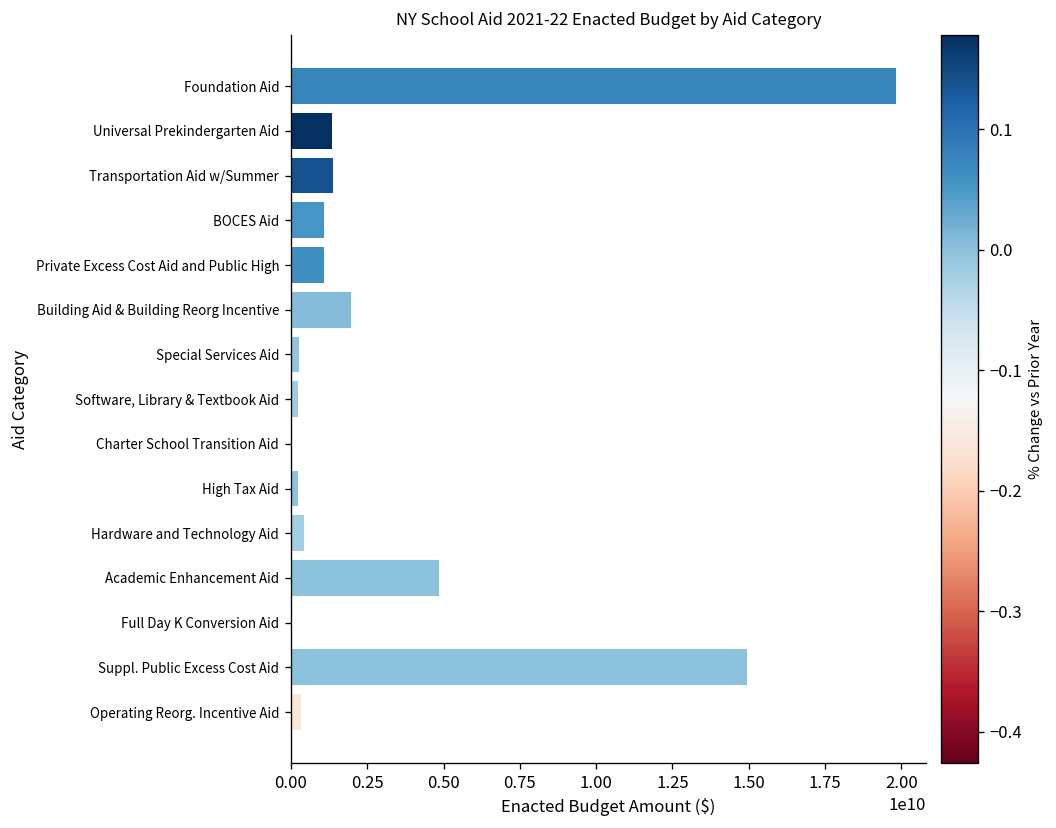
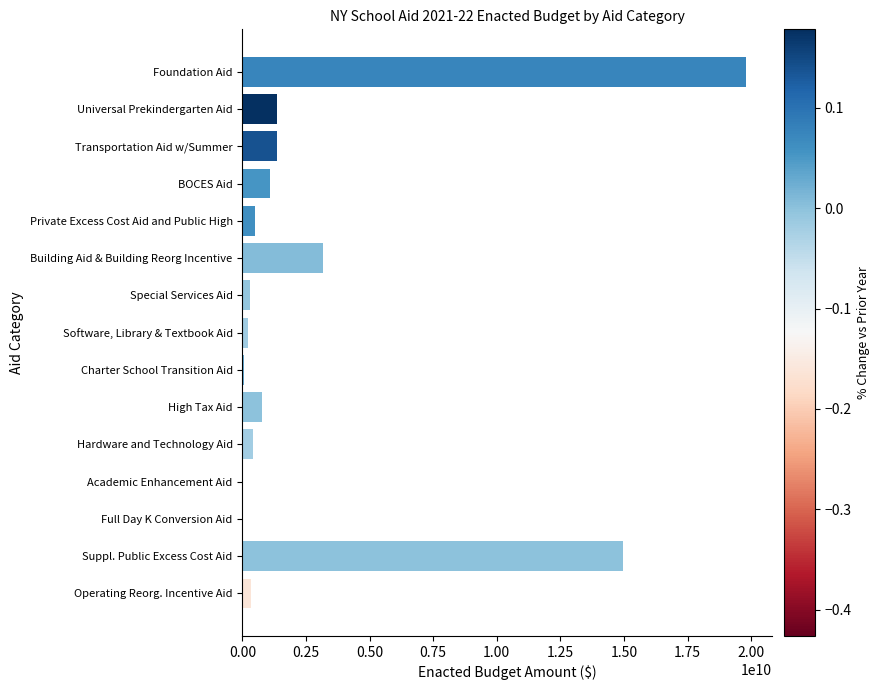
Private Excess Cost Aid and Public High: 1100000000 -> 500000000
Building Aid & Building Reorg Incentive: 2000000000 -> 3200000000
High Tax Aid: 200000000 -> 800000000
Academic Enhancement Aid: 4800000000 -> 0
